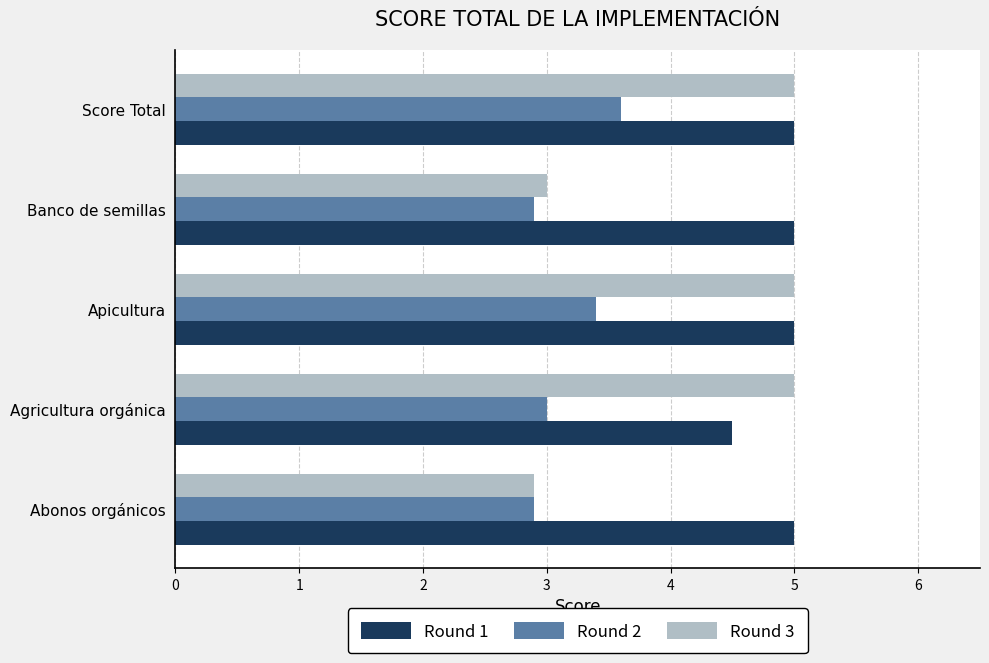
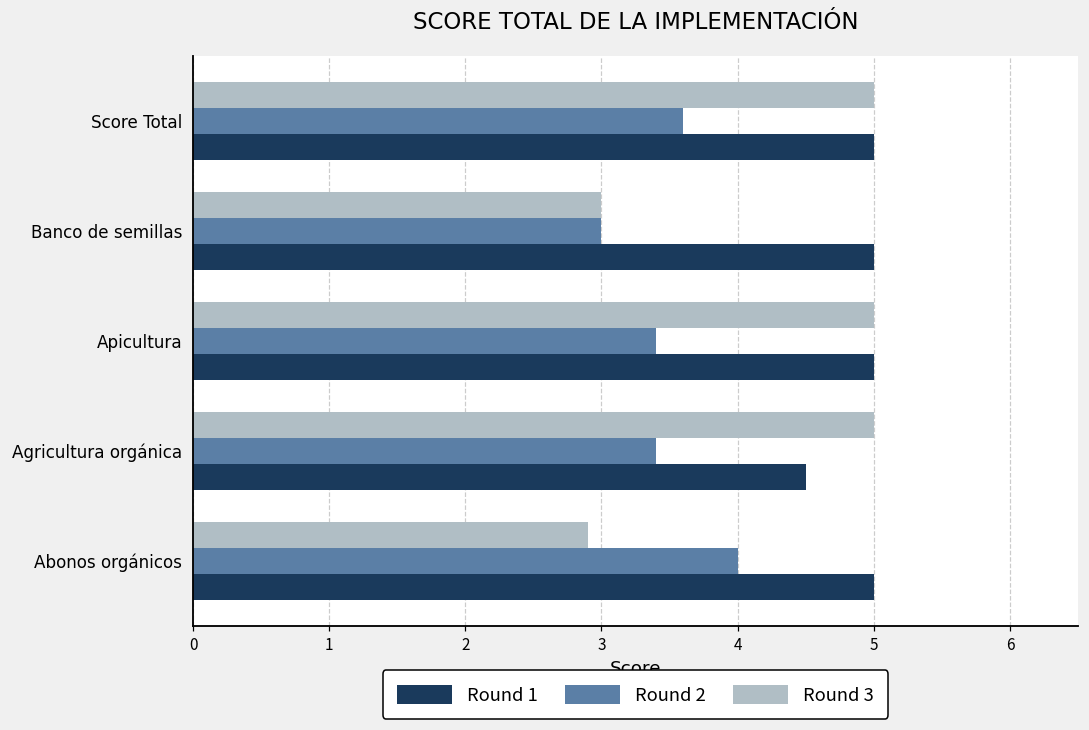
Round 2, Banco de semillas: 2.9 -> 3.0
Round 2, Agricultura orgánica: 3.0 -> 3.4
Round 2, Abonos orgánicos: 2.9 -> 4.0
